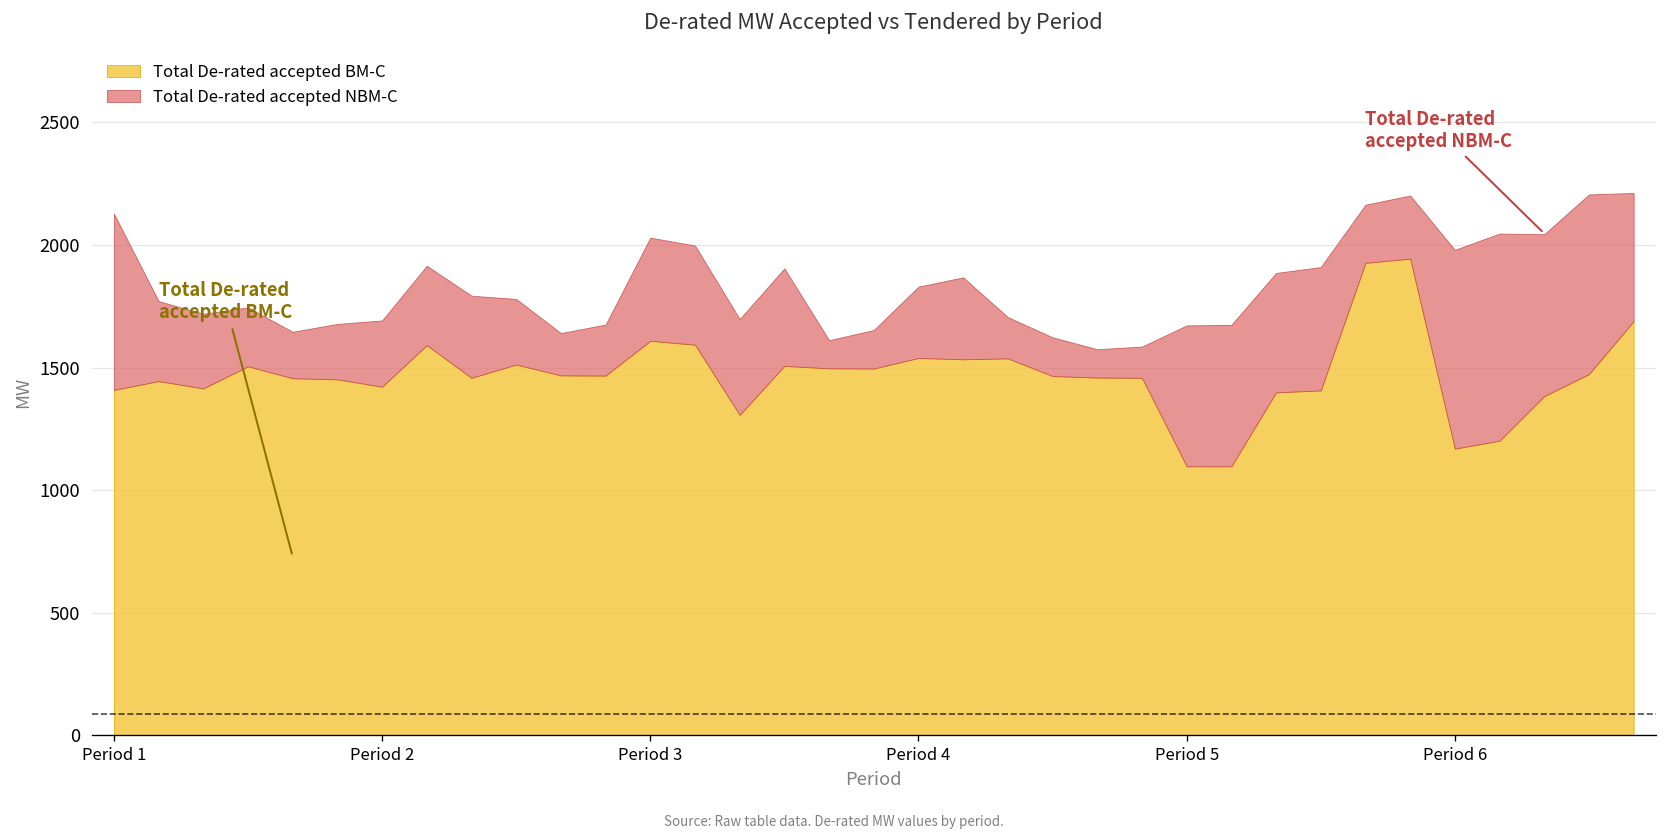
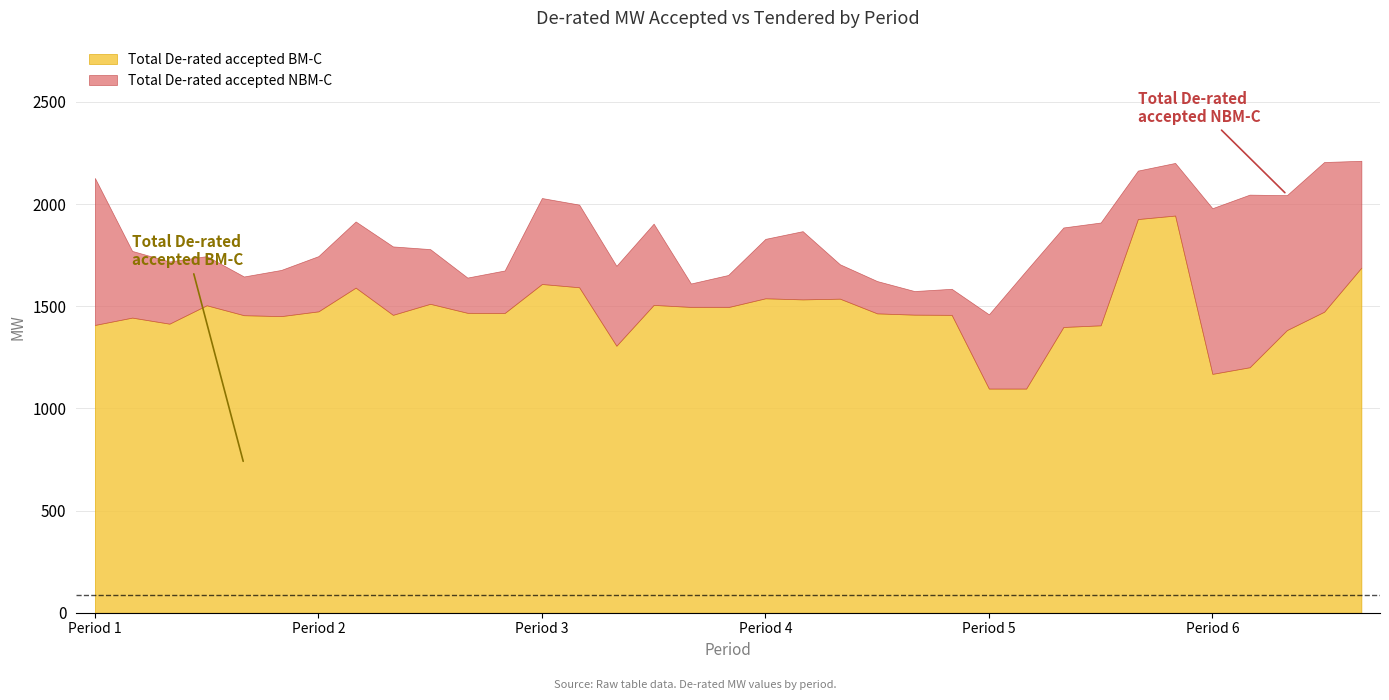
Total De-rated accepted BM-C, Period 2: 1420 -> 1480
Total De-rated accepted NBM-C, Period 5: 570 -> 360
